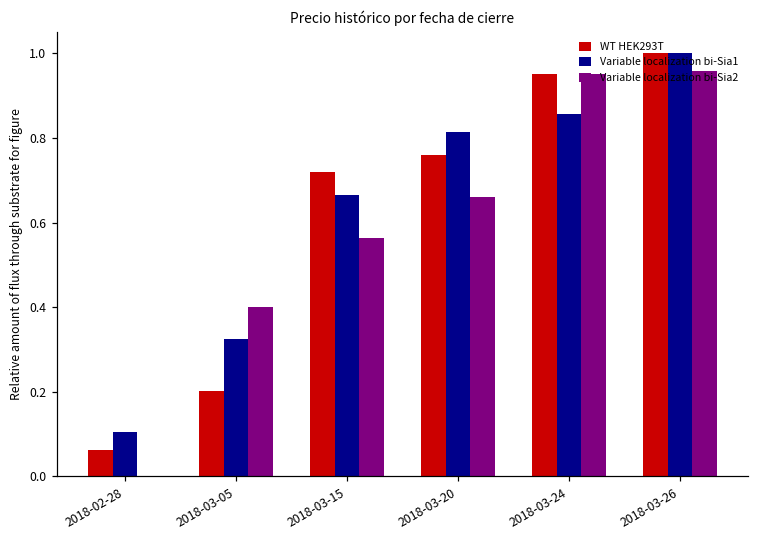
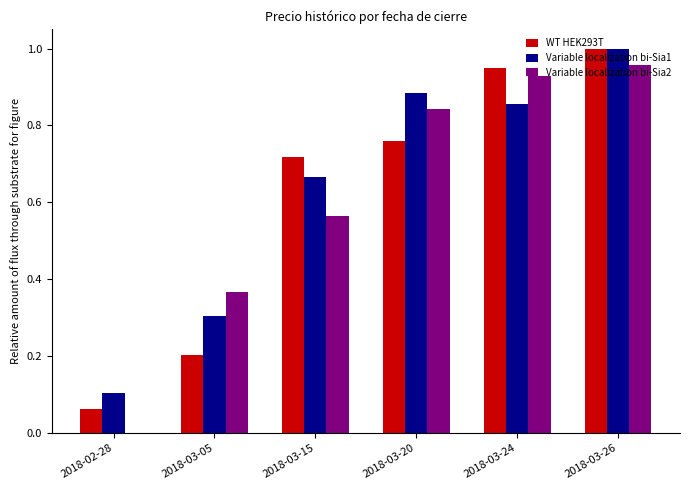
Variable localization bi-Sia1, 2018-03-05: 0.33 -> 0.30
Variable localization bi-Sia2, 2018-03-05: 0.40 -> 0.37
Variable localization bi-Sia1, 2018-03-20: 0.81 -> 0.88
Variable localization bi-Sia2, 2018-03-20: 0.66 -> 0.84
Variable localization bi-Sia2, 2018-03-24: 0.95 -> 0.93
